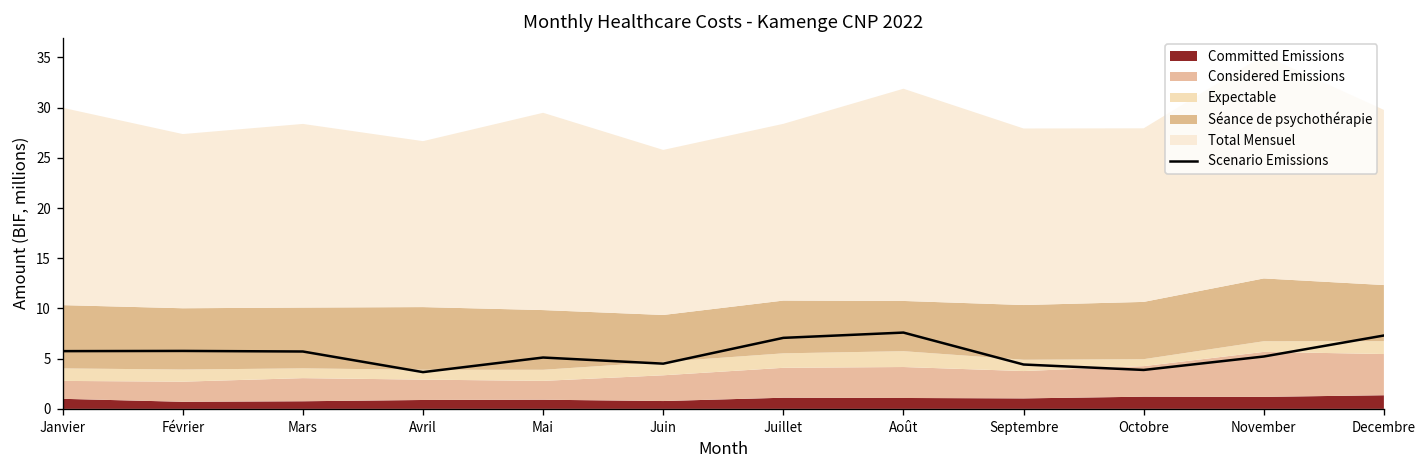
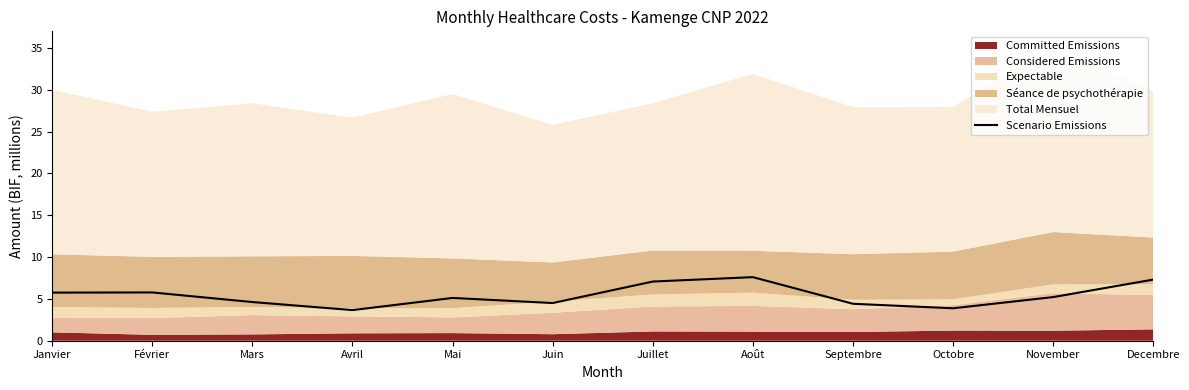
Scenario Emissions, Mars: 6 -> 5
